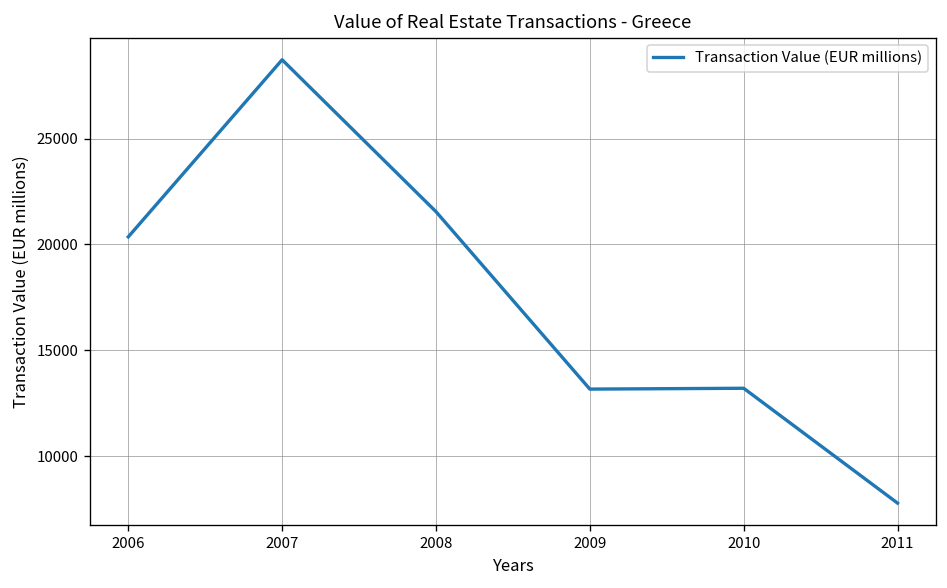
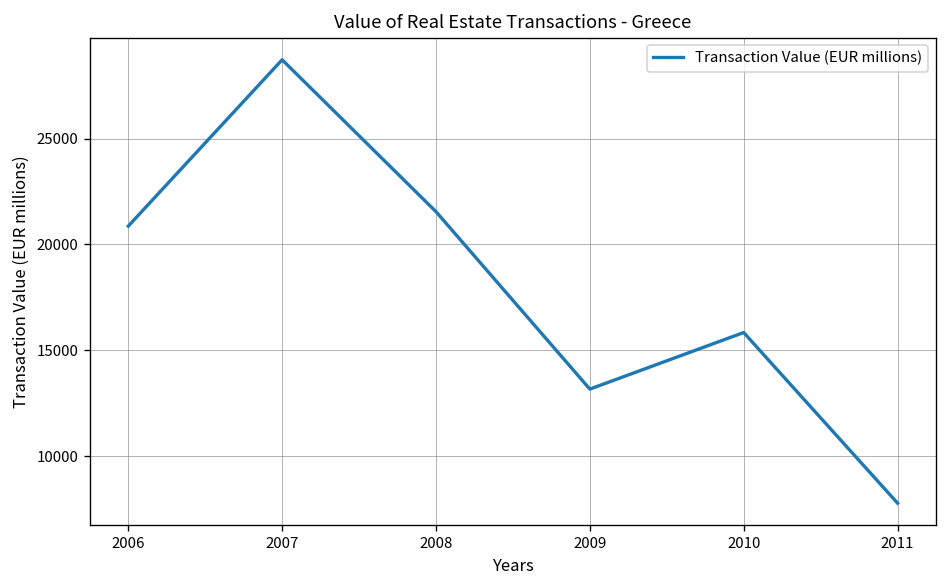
2006: 20400 -> 20900
2010: 13200 -> 15800
